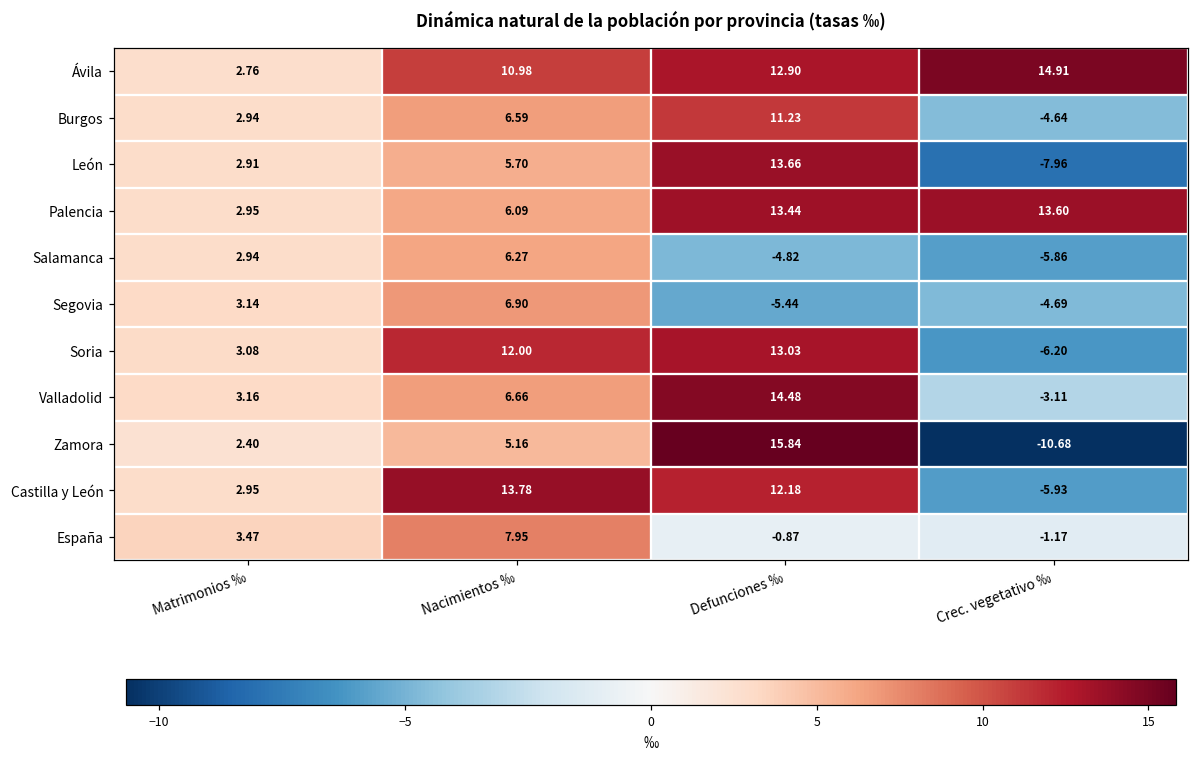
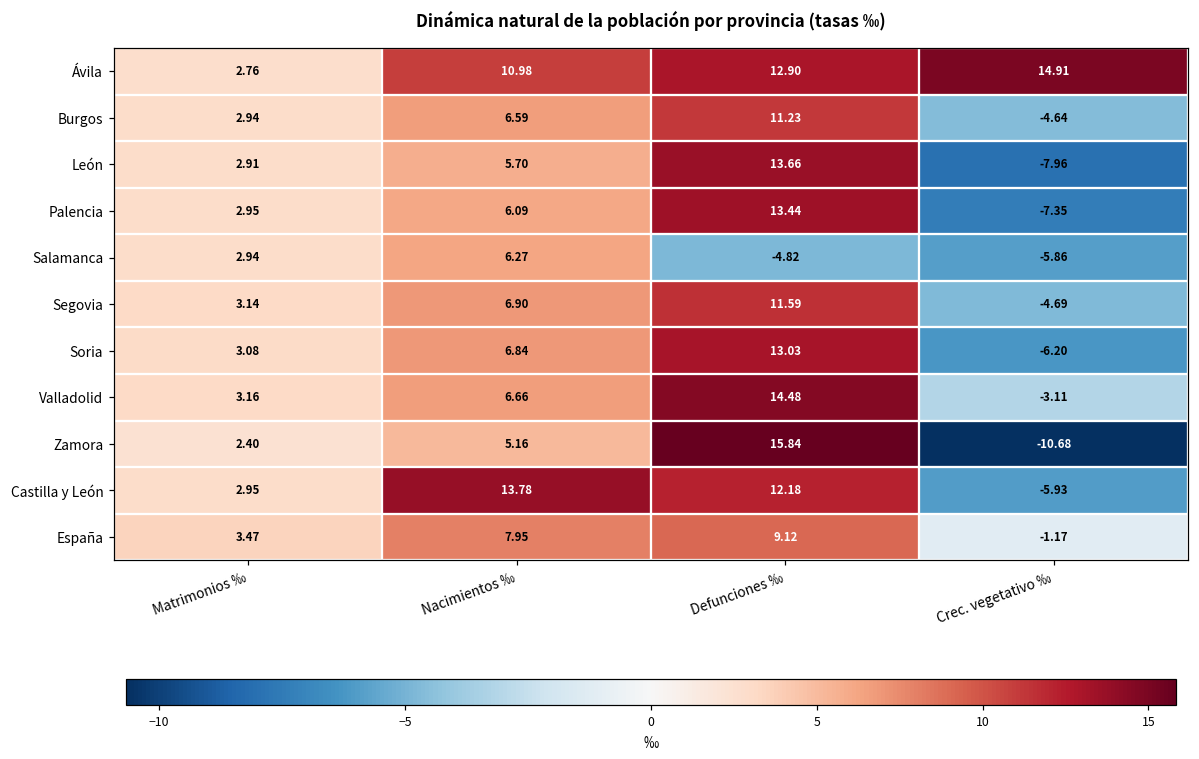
Palencia, Crec. vegetativo ‰: 13.60 -> -7.35
Segovia, Defunciones ‰: -5.44 -> 11.59
Soria, Nacimientos ‰: 12.00 -> 6.84
España, Defunciones ‰: -0.87 -> 9.12
